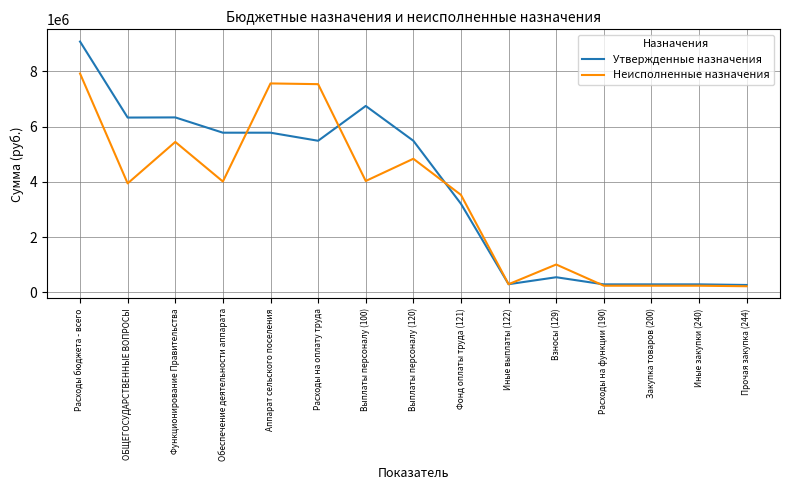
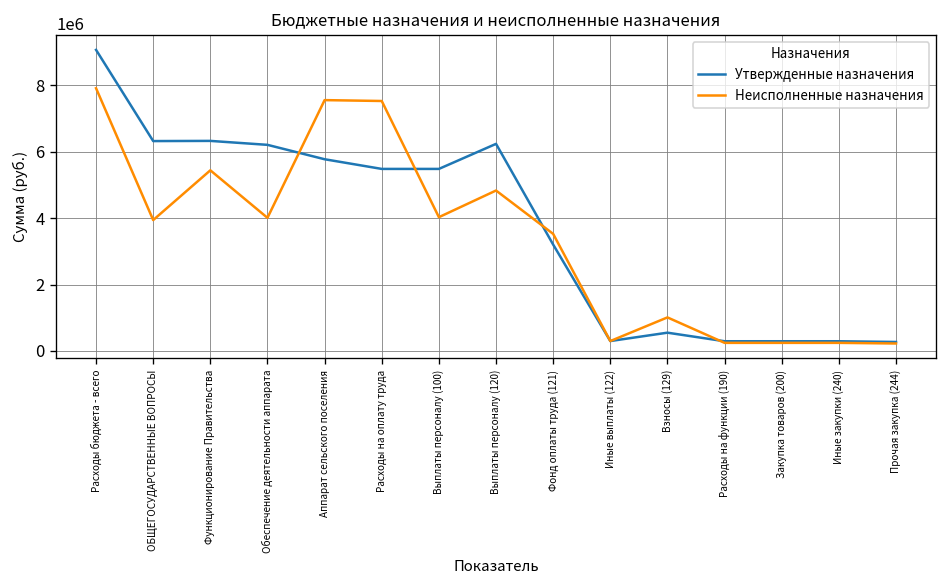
Утвержденные назначения, Обеспечение деятельности аппарата: 5800000 -> 6200000
Утвержденные назначения, Выплаты персоналу (100): 6700000 -> 5500000
Утвержденные назначения, Выплаты персоналу (120): 5500000 -> 6200000
